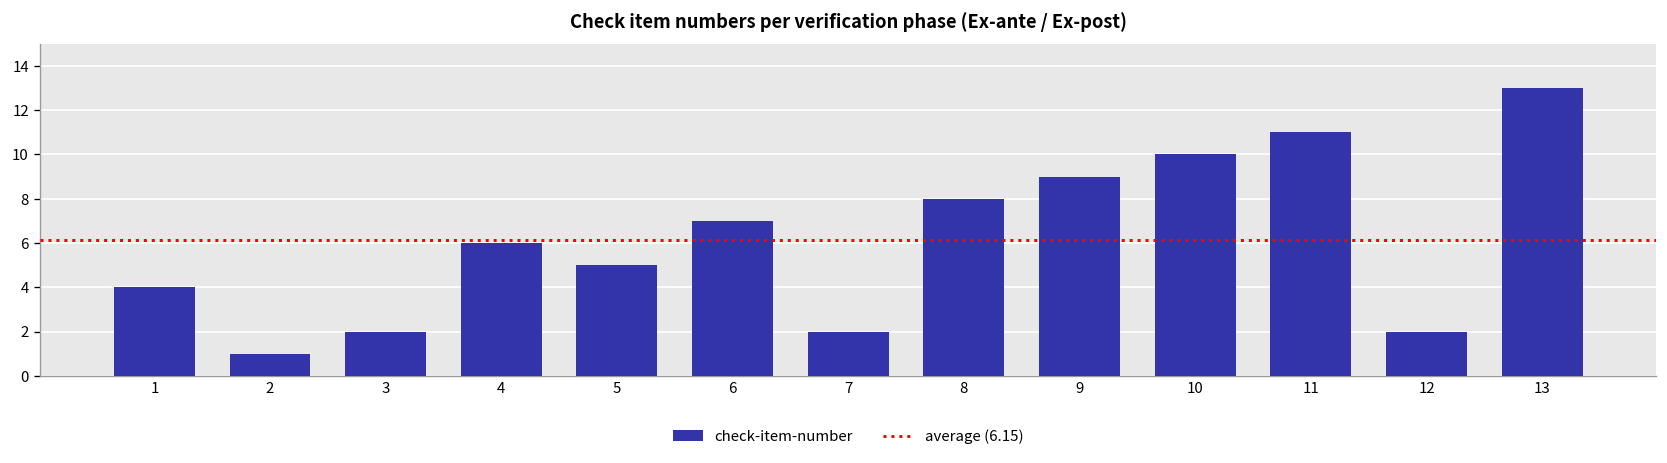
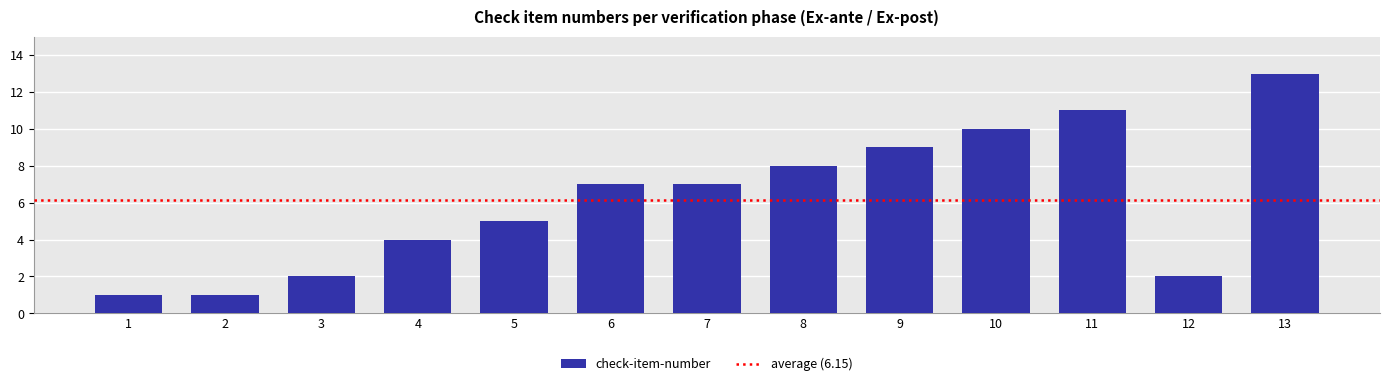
1: 4 -> 1
4: 6 -> 4
7: 2 -> 7
